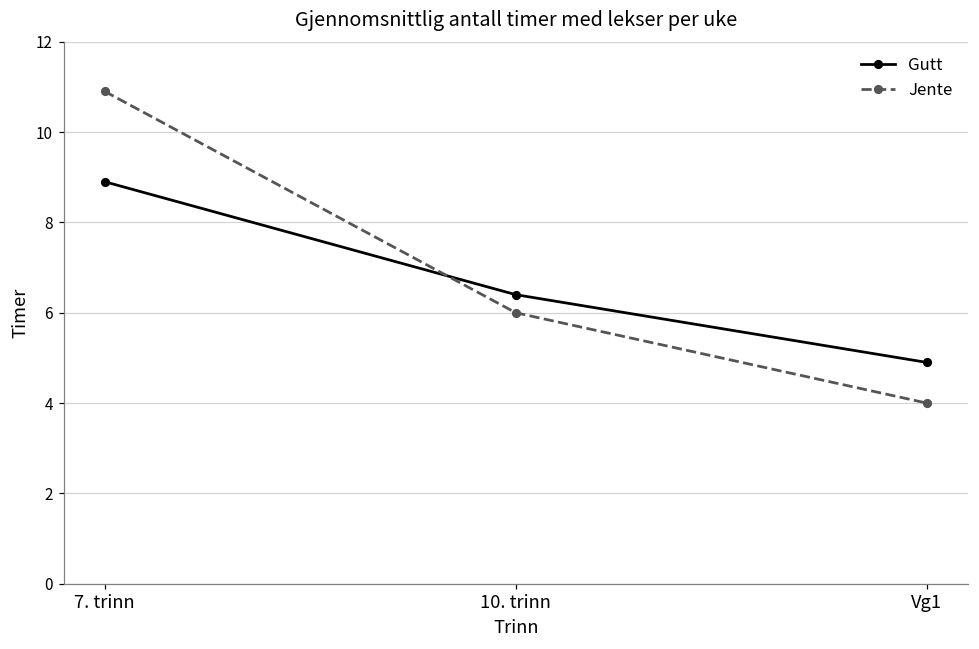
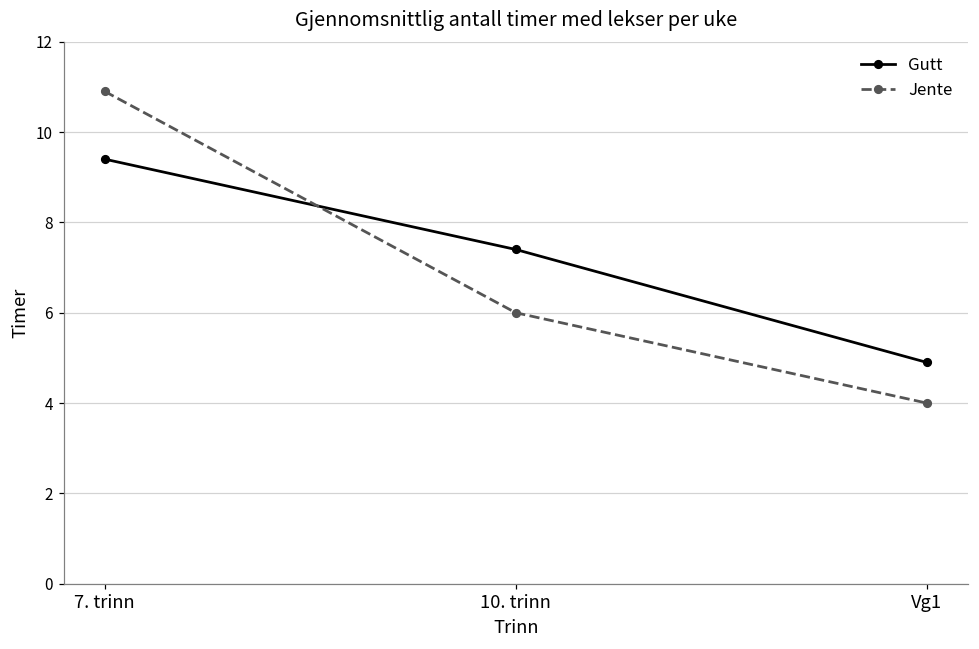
Gutt, 7. trinn: 8.9 -> 9.4
Gutt, 10. trinn: 6.4 -> 7.4
